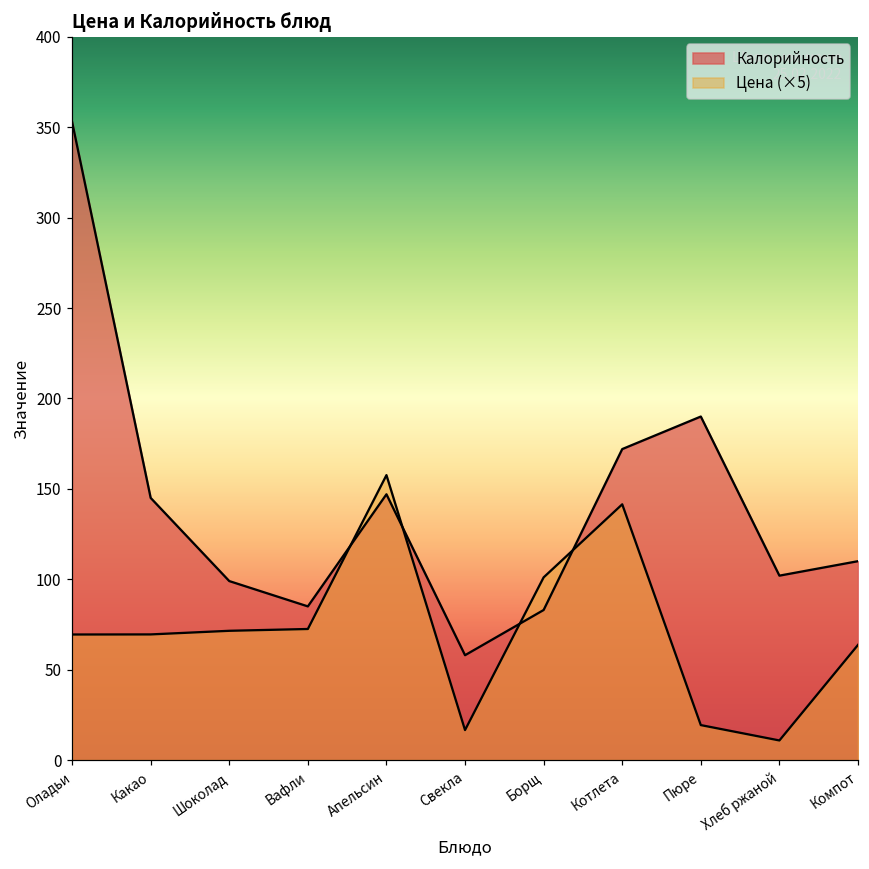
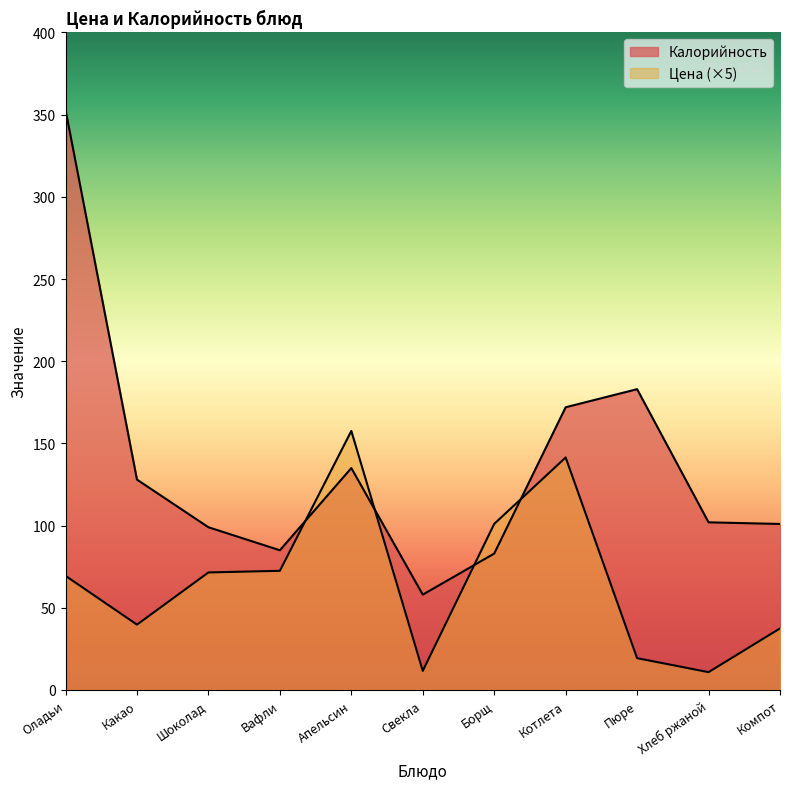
Калорийность, Какао: 145 -> 128
Цена (×5), Какао: 70 -> 40
Калорийность, Апельсин: 147 -> 135
Цена (×5), Свекла: 17 -> 12
Калорийность, Пюре: 190 -> 183
Калорийность, Компот: 110 -> 101
Цена (×5), Компот: 64 -> 37
